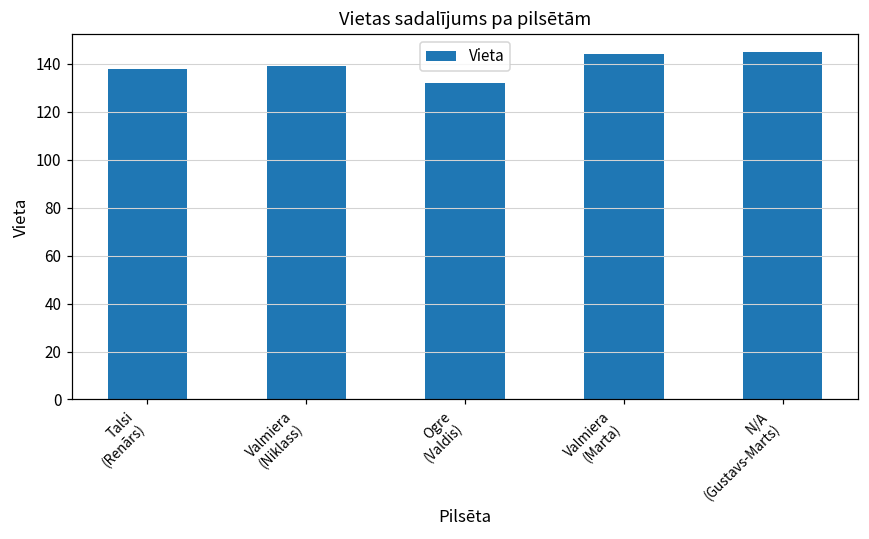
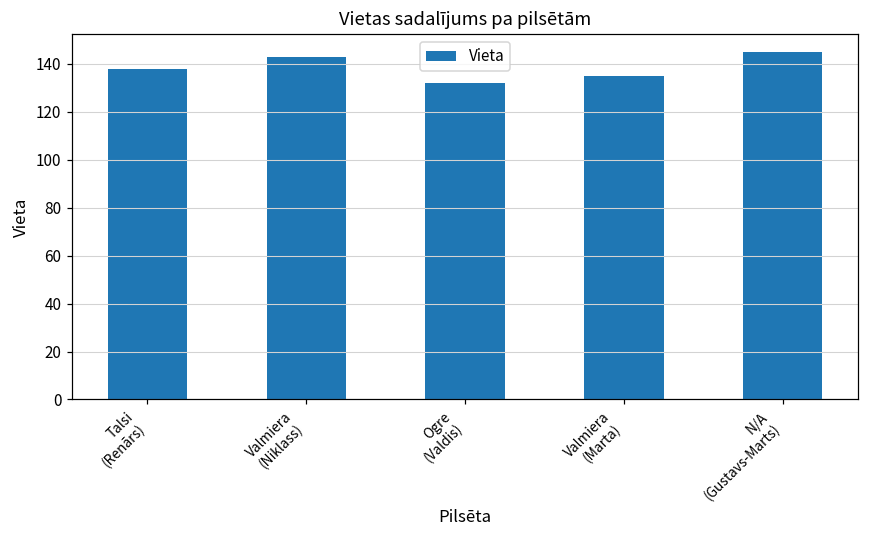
Valmiera (Niklass): 139 -> 143
Valmiera (Marta): 144 -> 135
